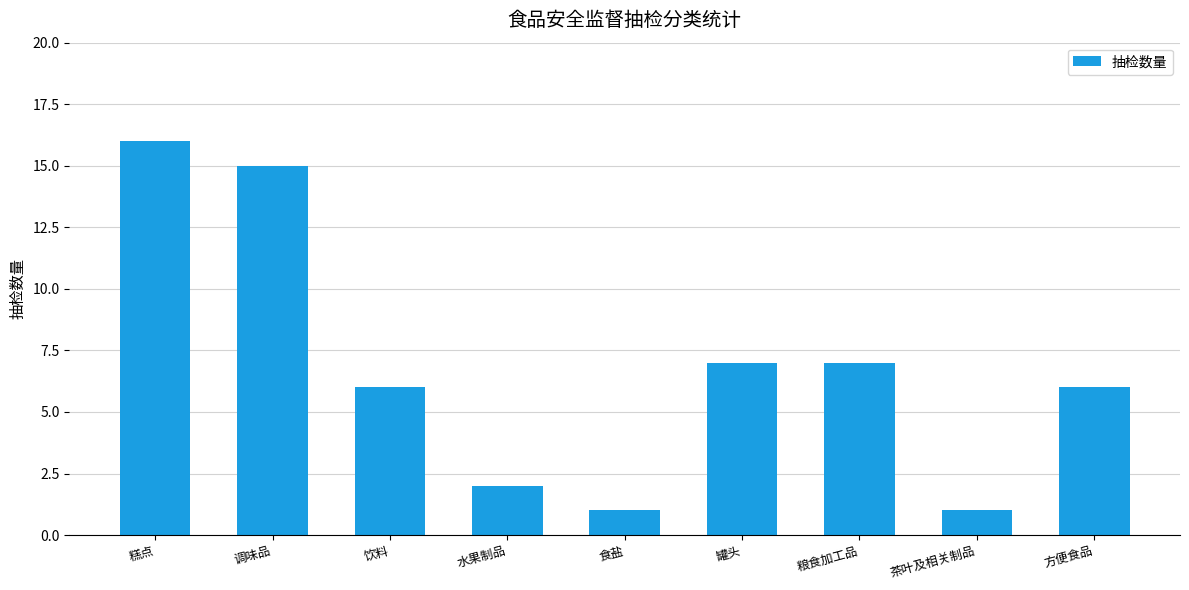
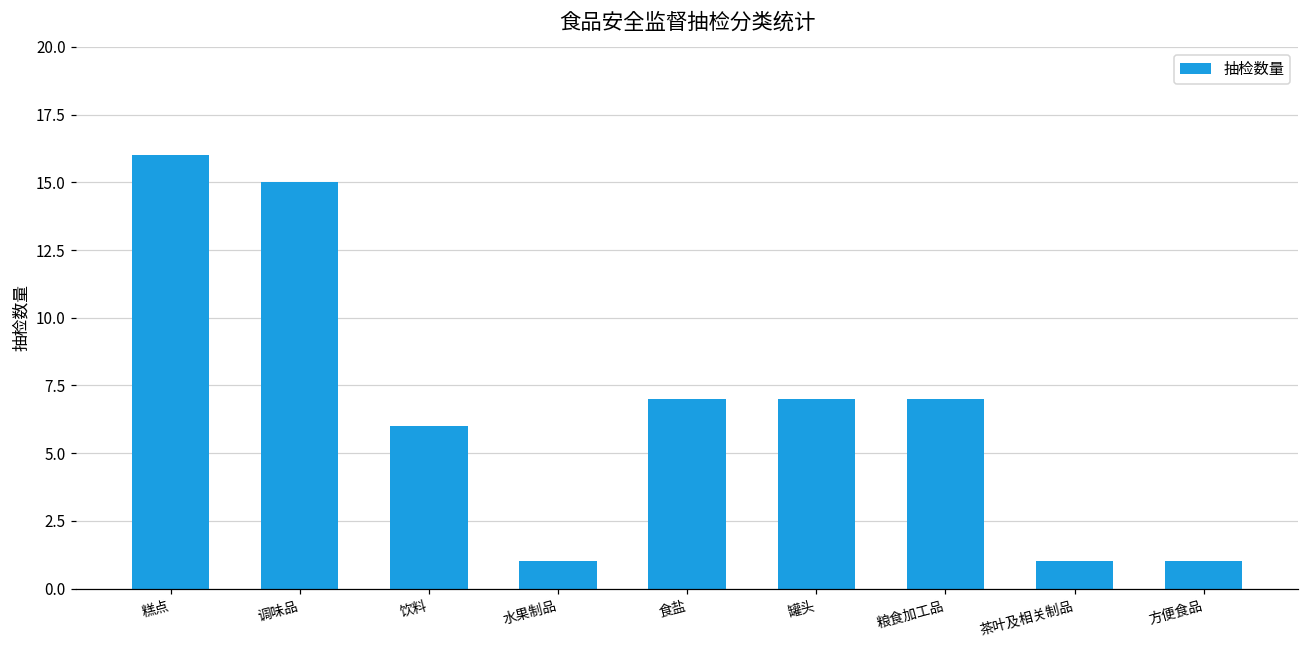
水果制品: 2 -> 1
食盐: 1 -> 7
方便食品: 6 -> 1
